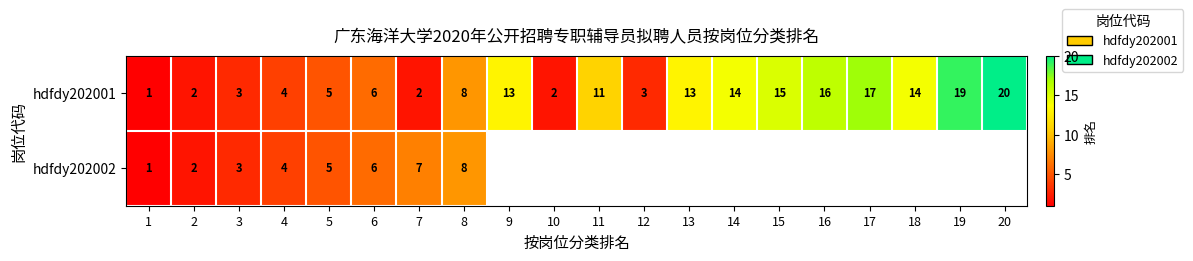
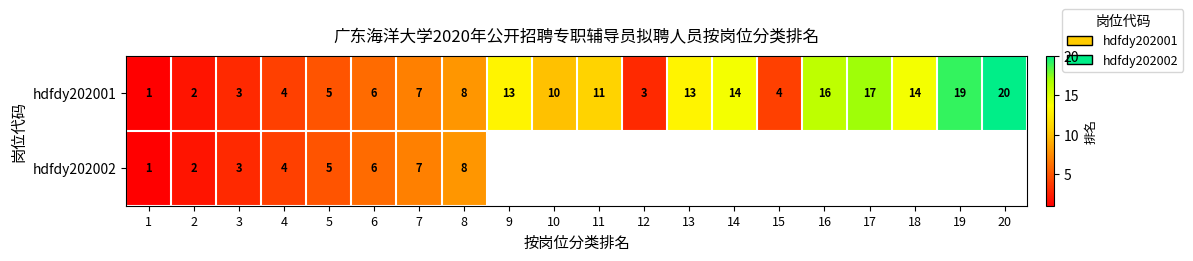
hdfdy202001, 7: 2 -> 7
hdfdy202001, 10: 2 -> 10
hdfdy202001, 15: 15 -> 4
